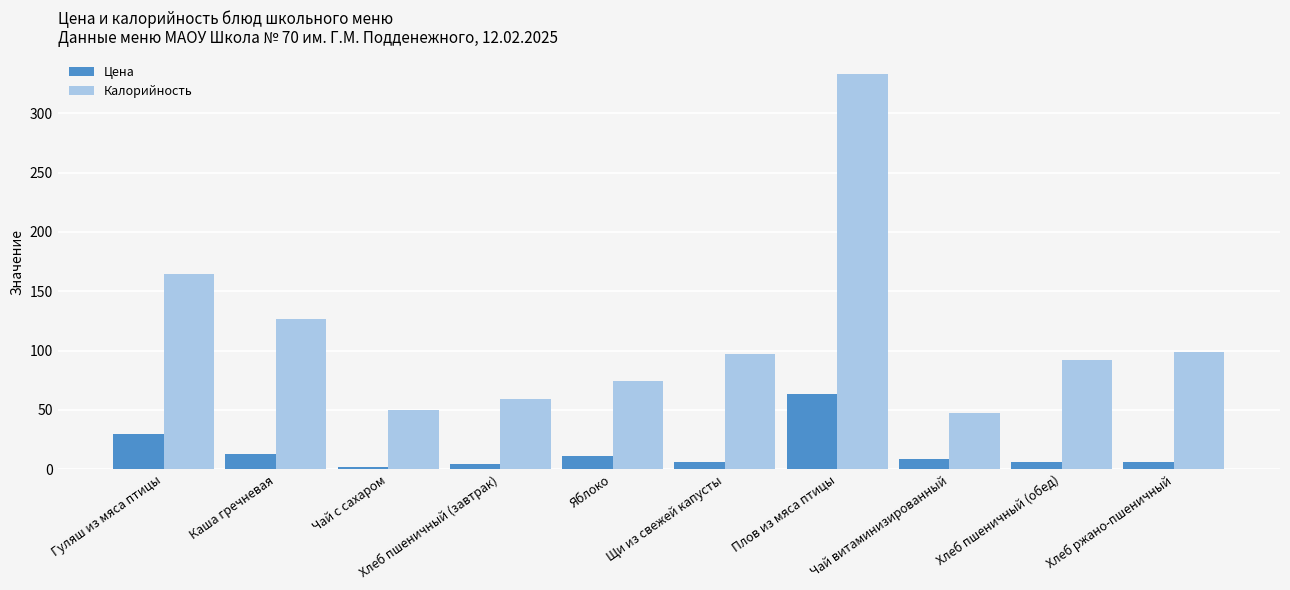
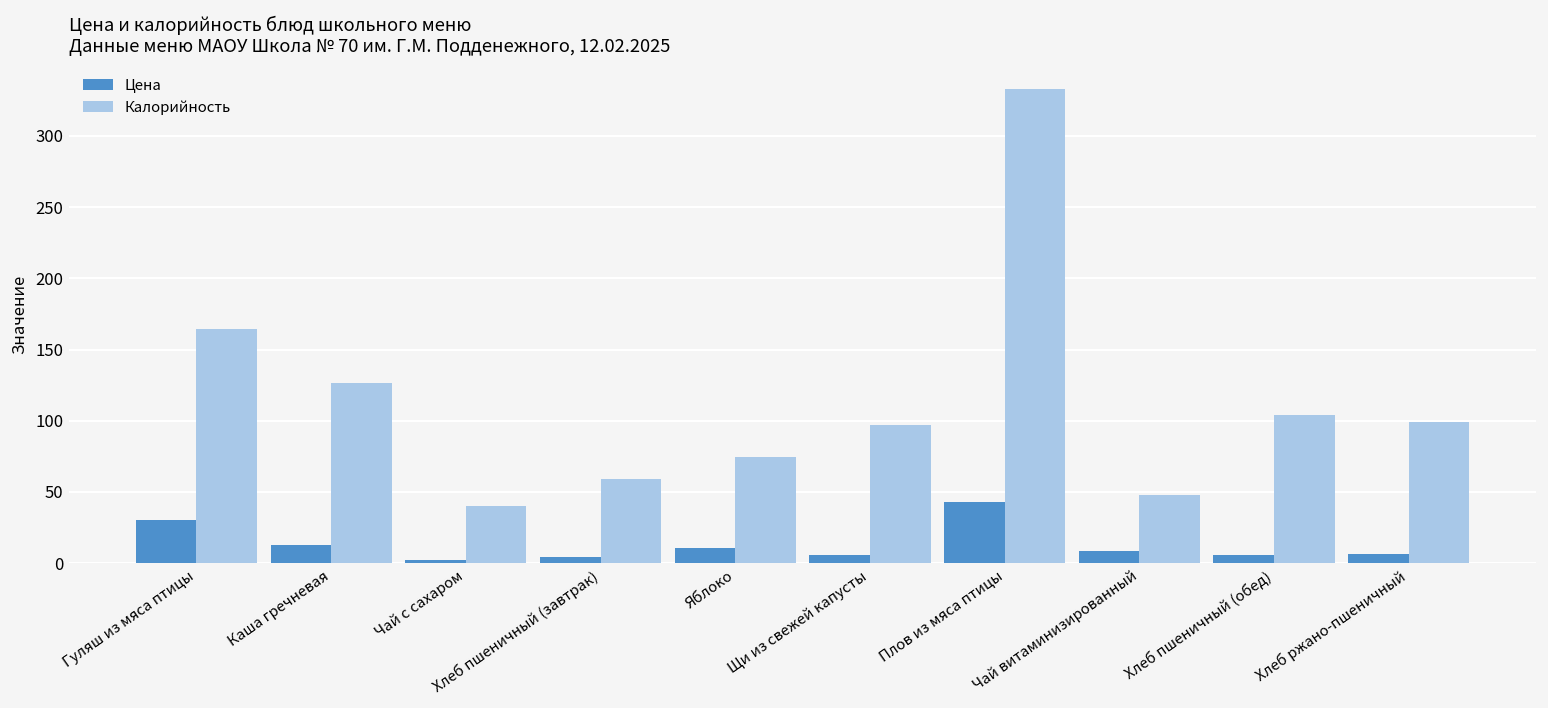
Калорийность, Чай с сахаром: 50 -> 40
Цена, Плов из мяса птицы: 63 -> 43
Калорийность, Хлеб пшеничный (обед): 92 -> 104
